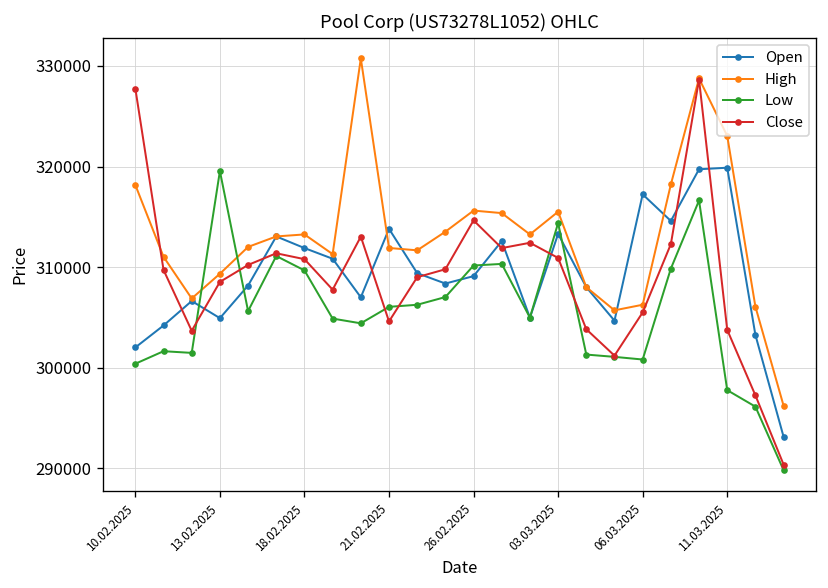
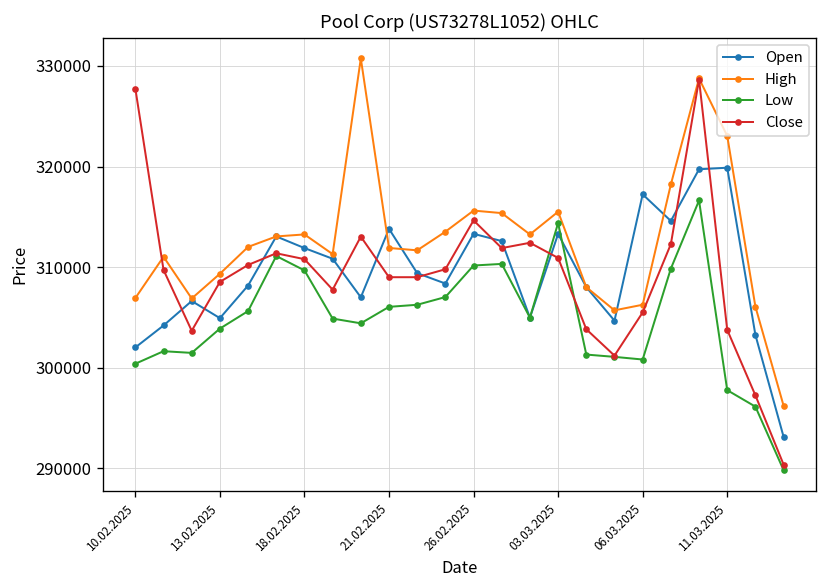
High, 10.02.2025: 318000 -> 307000
Low, 13.02.2025: 320000 -> 304000
Close, 21.02.2025: 305000 -> 309000
Open, 26.02.2025: 309000 -> 313000
